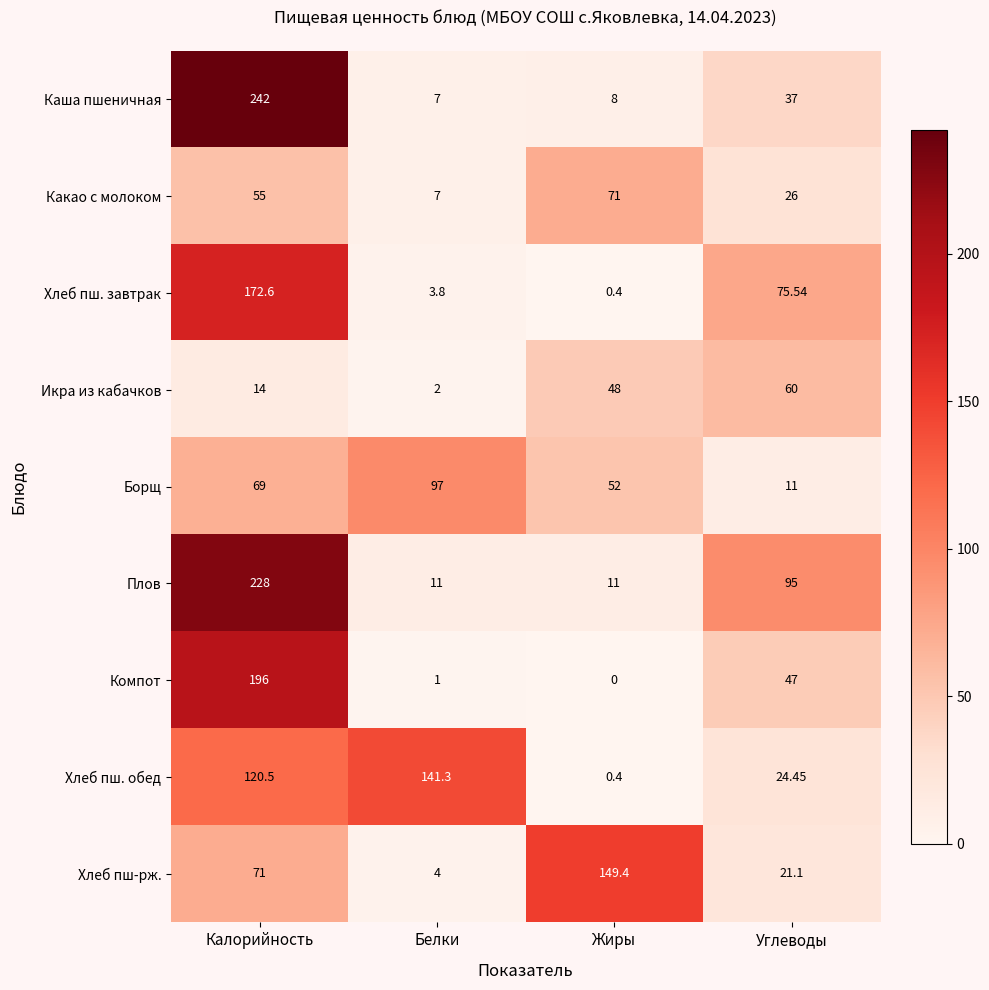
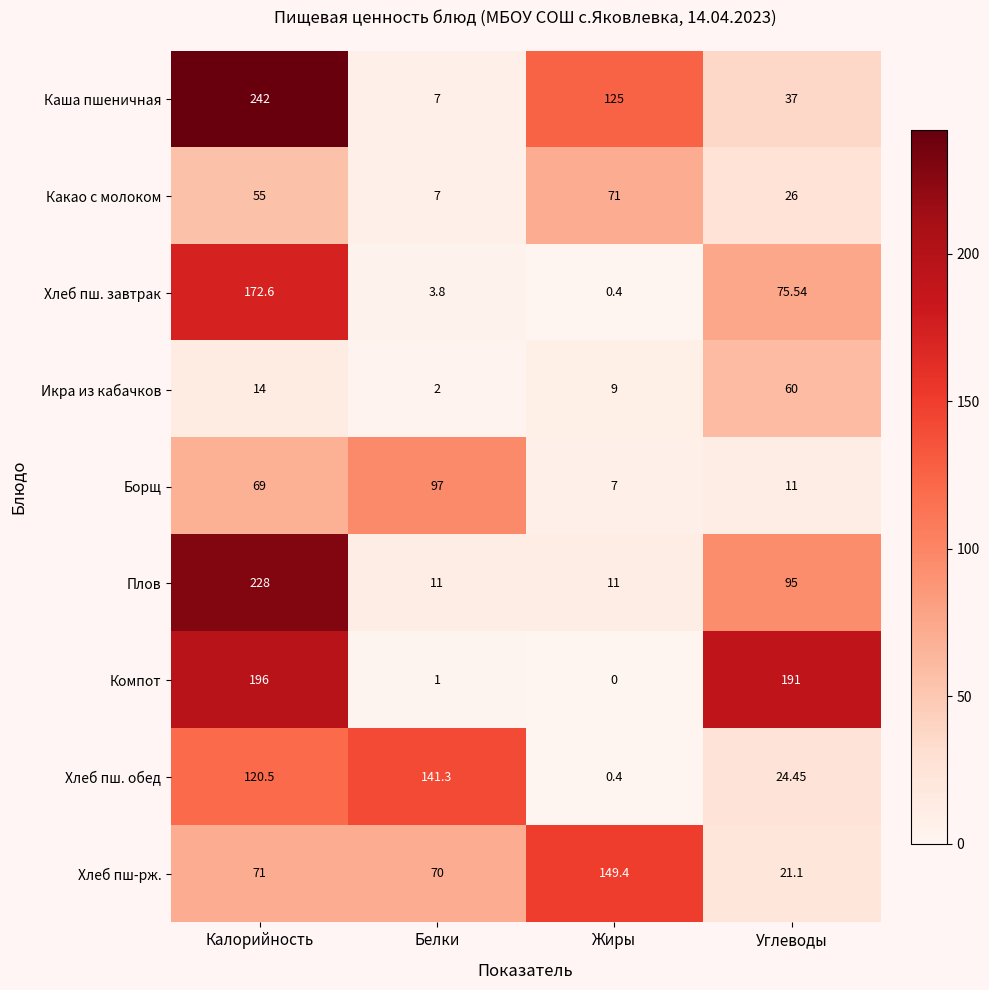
Каша пшеничная, Жиры: 8 -> 125
Икра из кабачков, Жиры: 48 -> 9
Борщ, Жиры: 52 -> 7
Компот, Углеводы: 47 -> 191
Хлеб пш-рж., Белки: 4 -> 70
